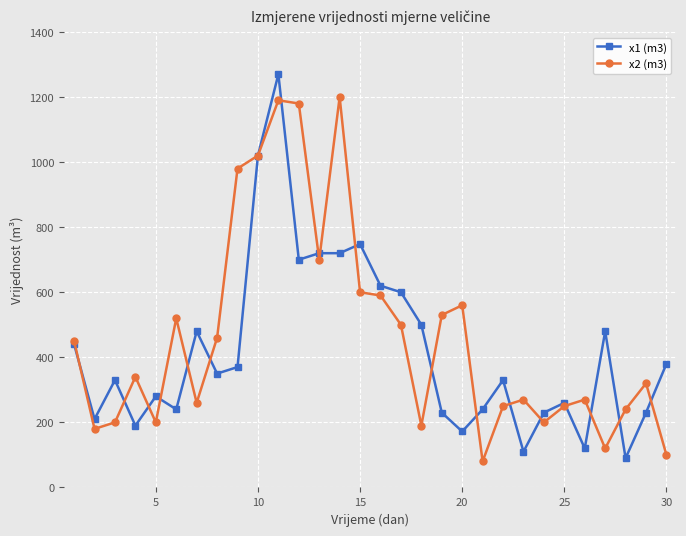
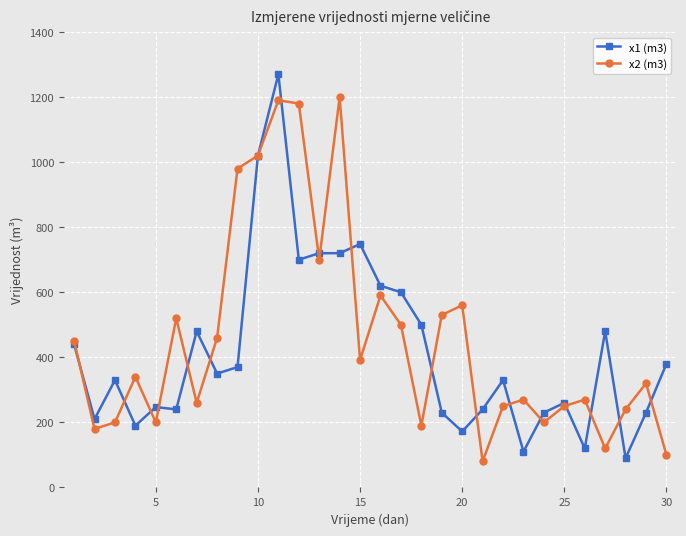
x1 (m3), 5: 280 -> 250
x2 (m3), 15: 600 -> 390
